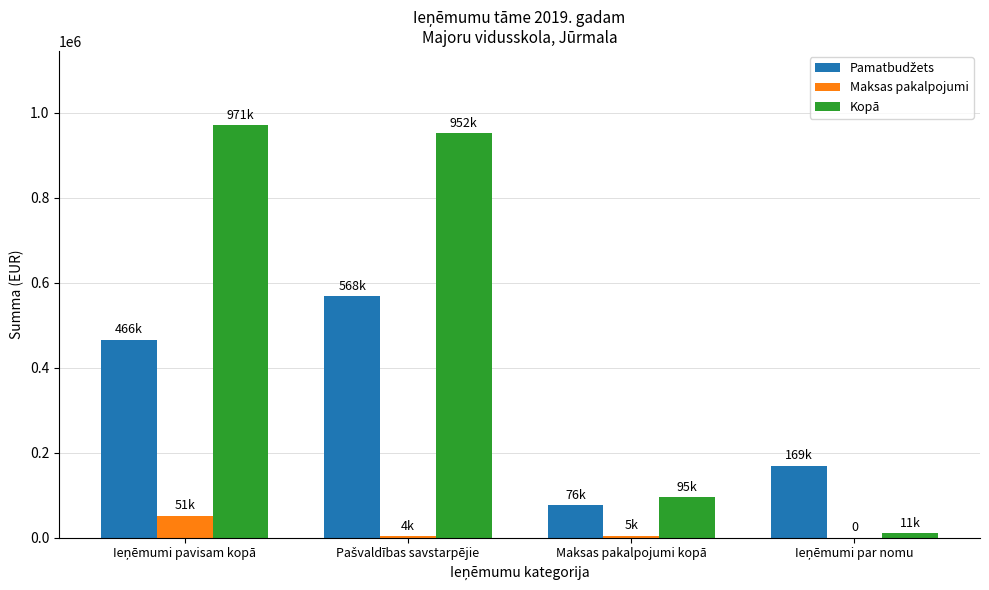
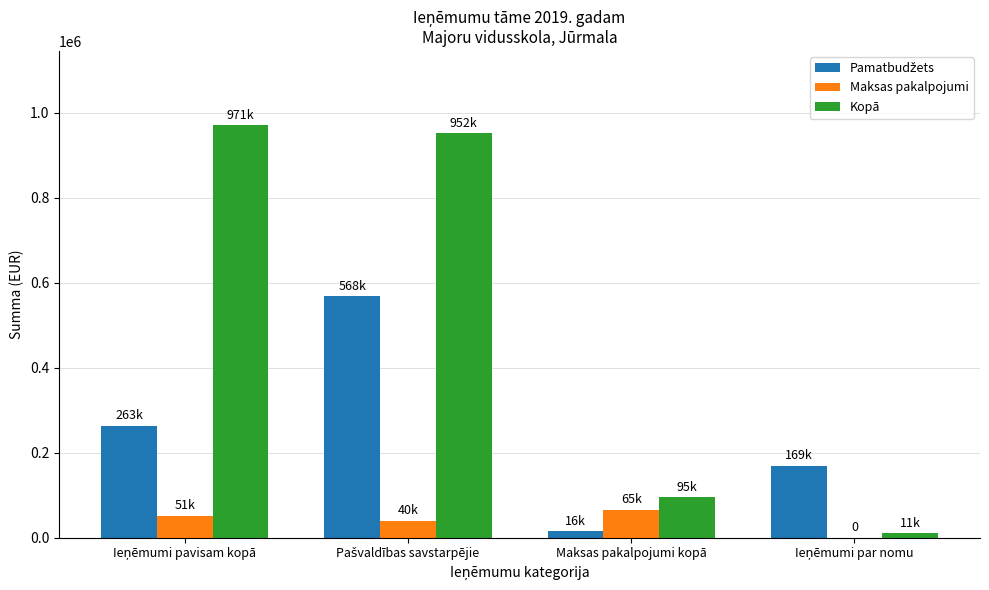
Pamatbudžets, Ieņēmumi pavisam kopā: 466k -> 263k
Maksas pakalpojumi, Pašvaldības savstarpējie: 4k -> 40k
Pamatbudžets, Maksas pakalpojumi kopā: 76k -> 16k
Maksas pakalpojumi, Maksas pakalpojumi kopā: 5k -> 65k
